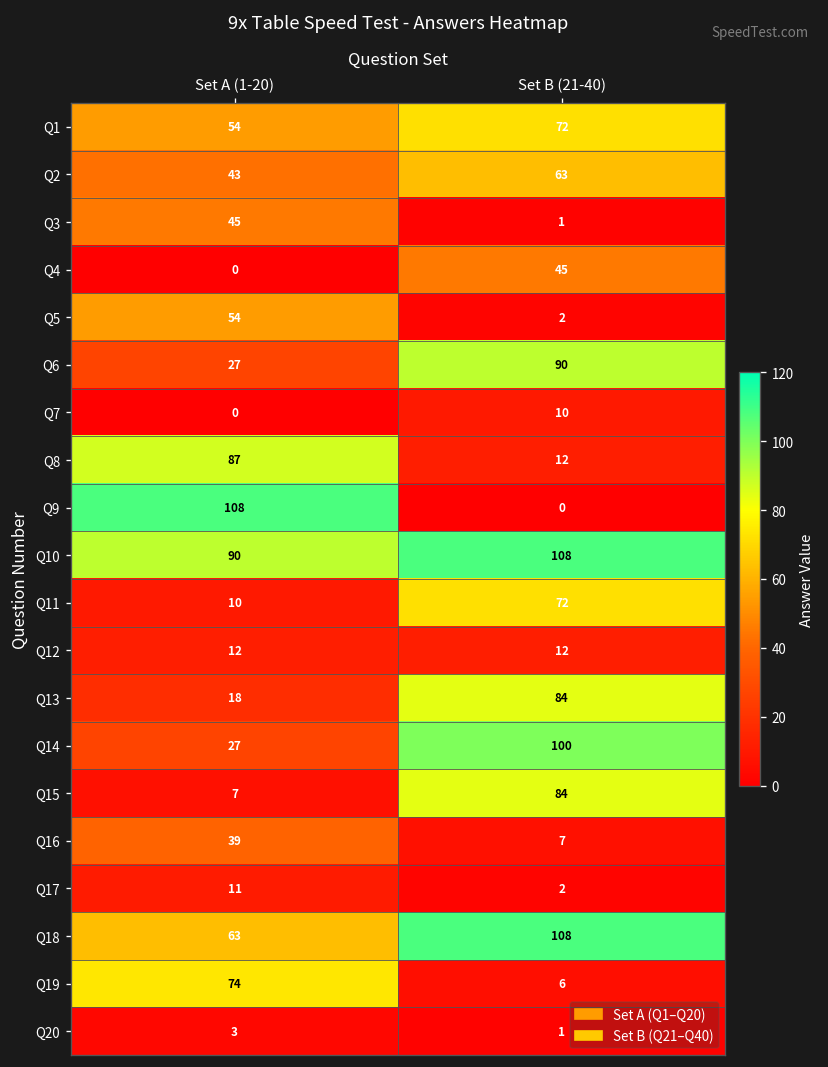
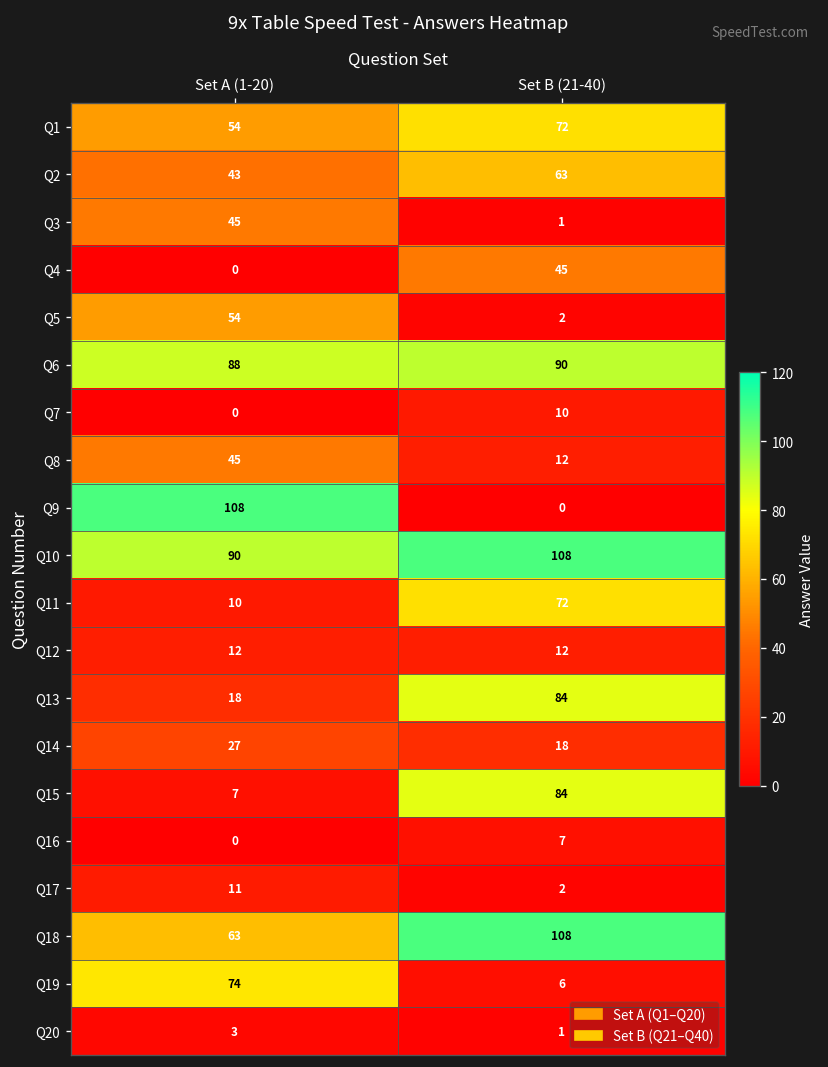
Q6, Set A (1-20): 27 -> 88
Q8, Set A (1-20): 87 -> 45
Q14, Set B (21-40): 100 -> 18
Q16, Set A (1-20): 39 -> 0
